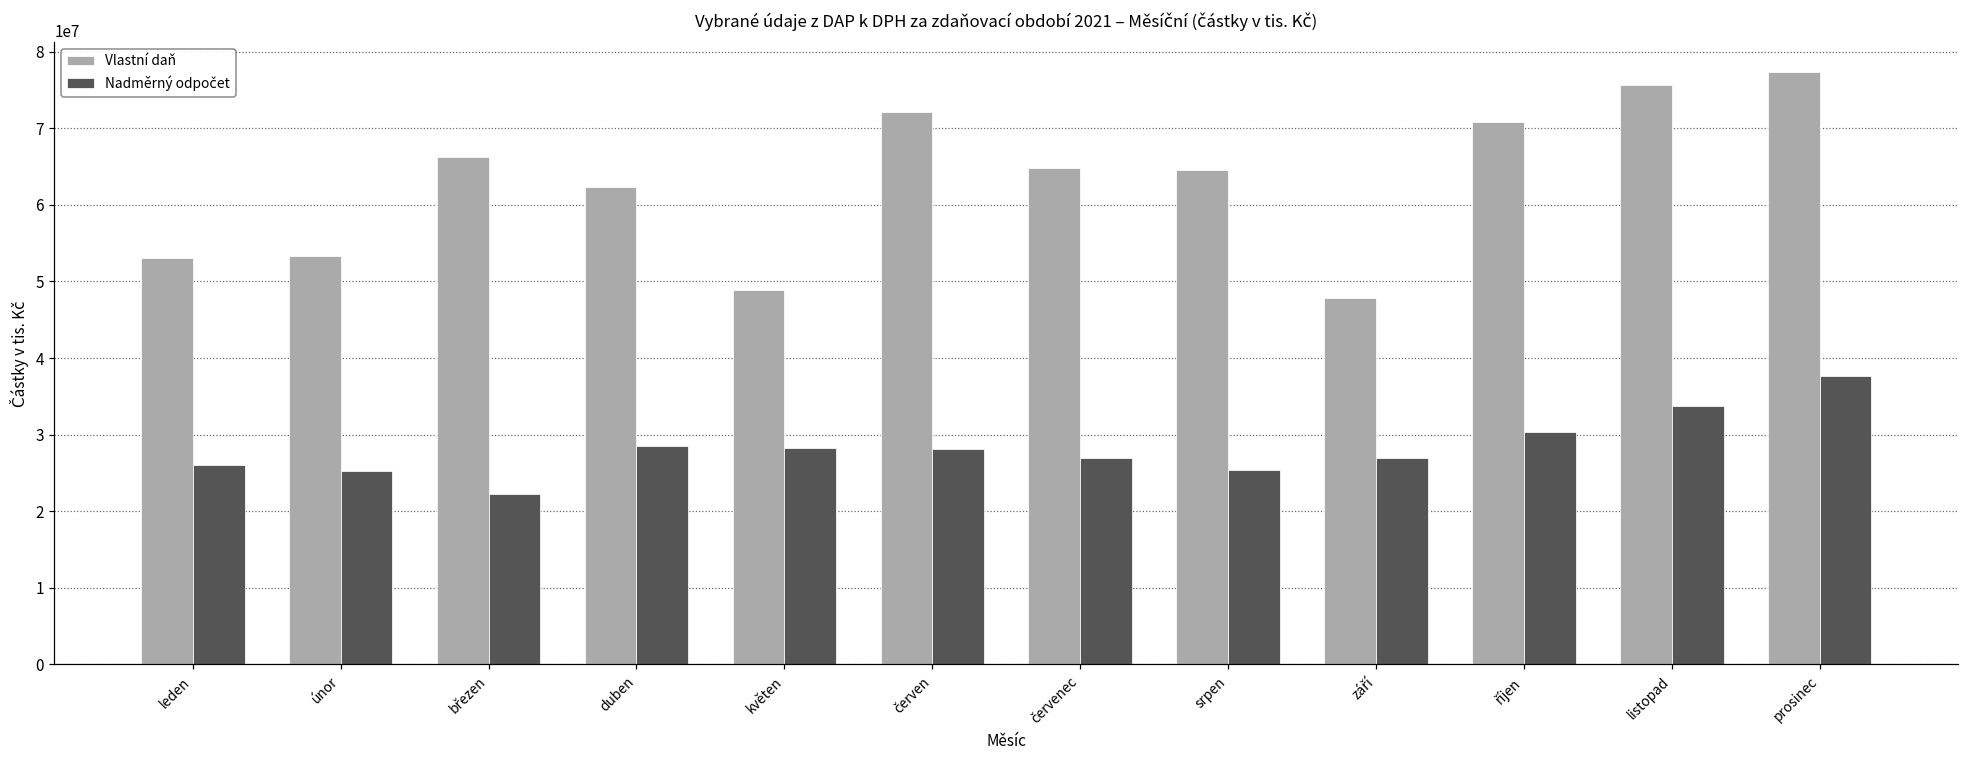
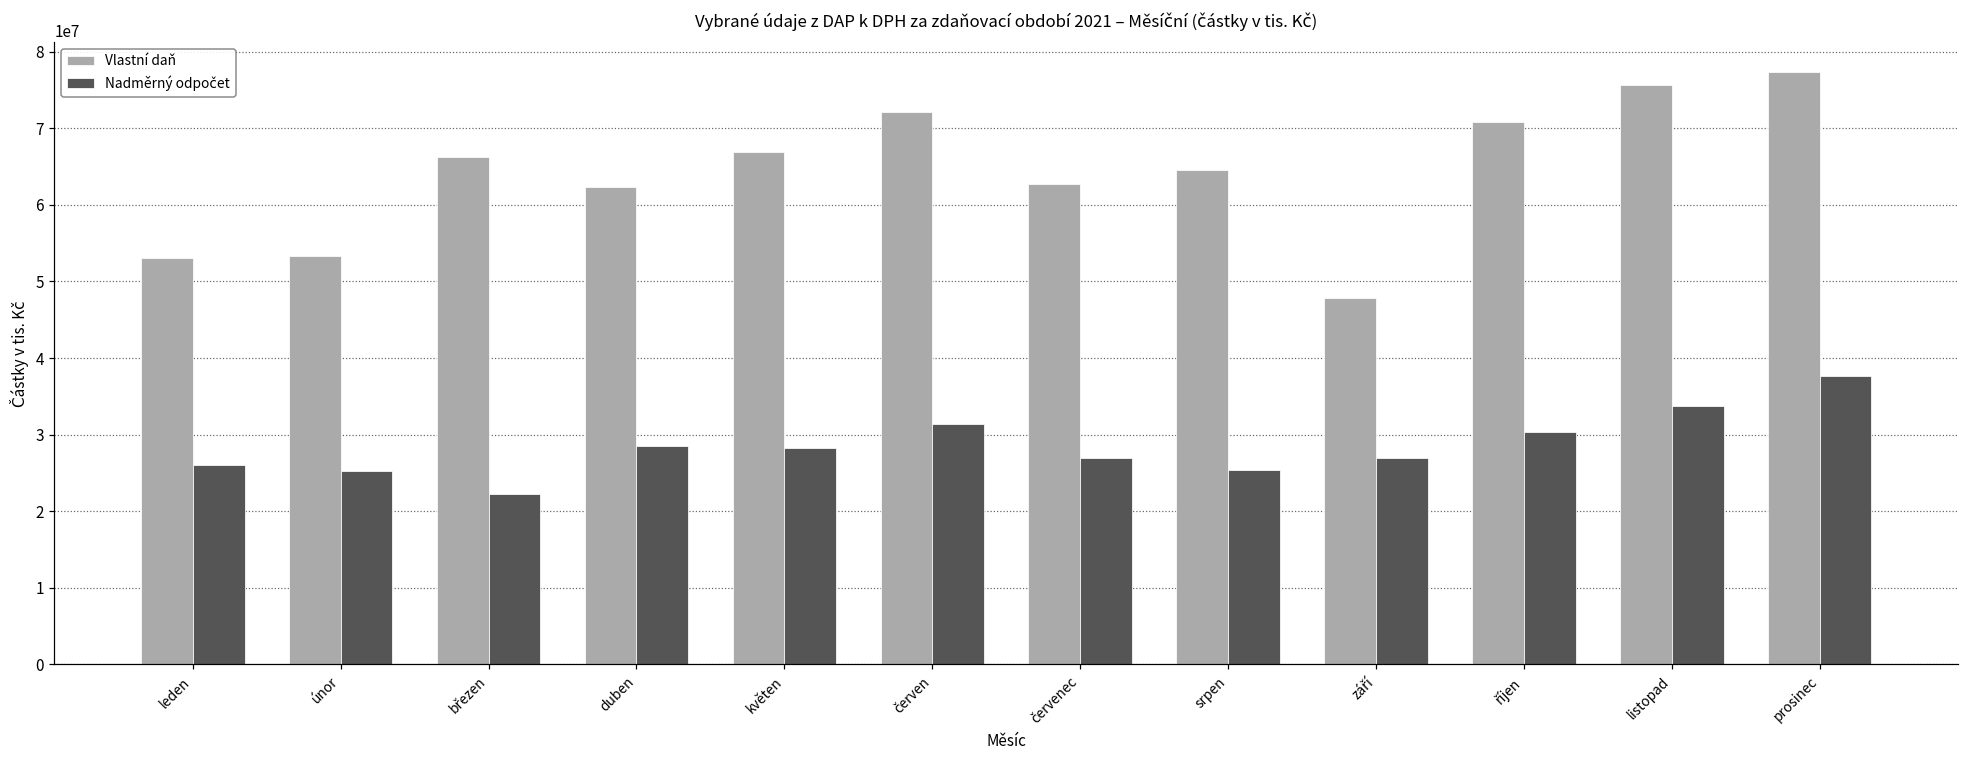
Vlastní daň, květen: 49000000 -> 67000000
Nadměrný odpočet, červen: 28000000 -> 31000000
Vlastní daň, červenec: 65000000 -> 63000000
